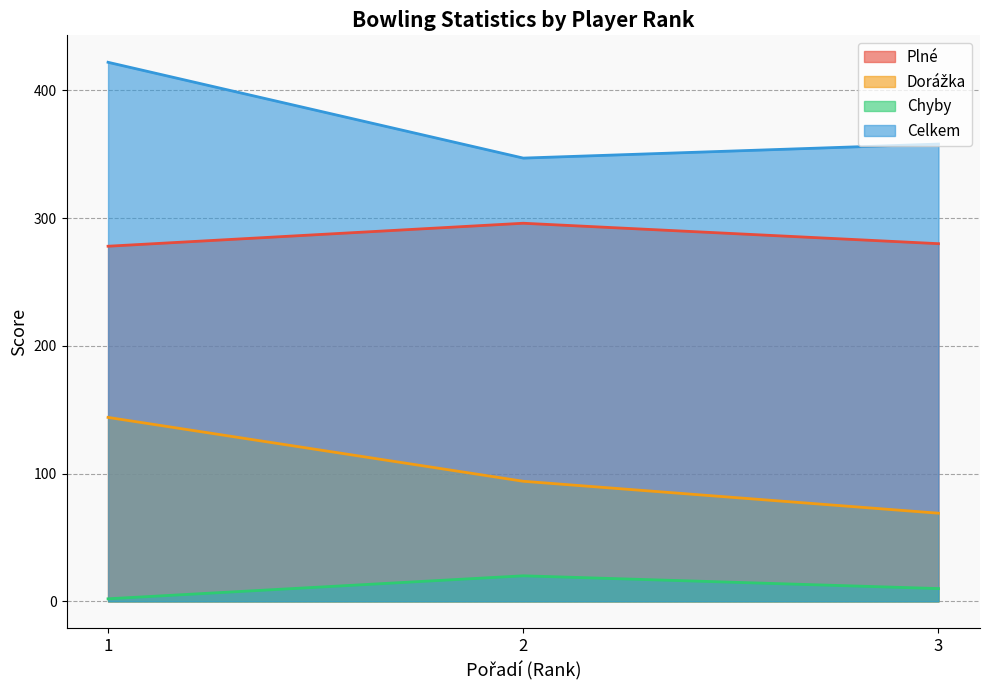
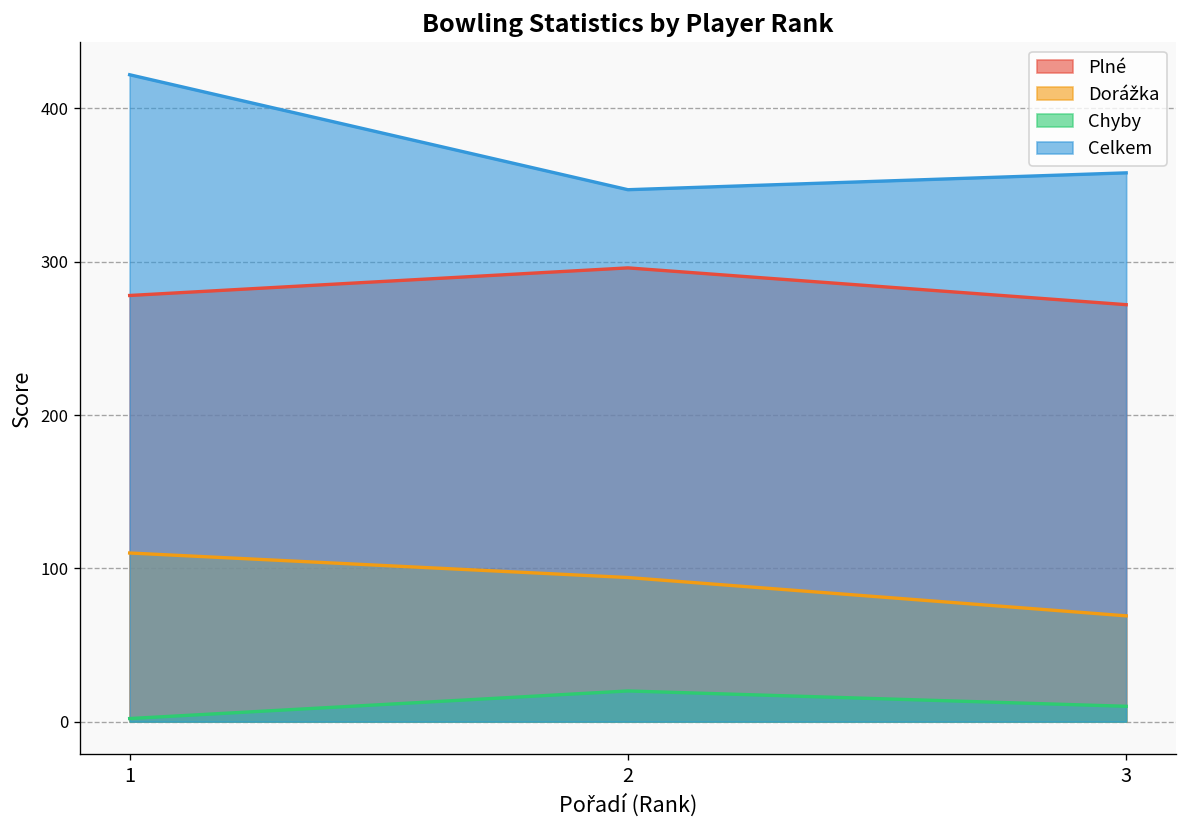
Dorážka, 1: 144 -> 110
Plné, 3: 280 -> 272
